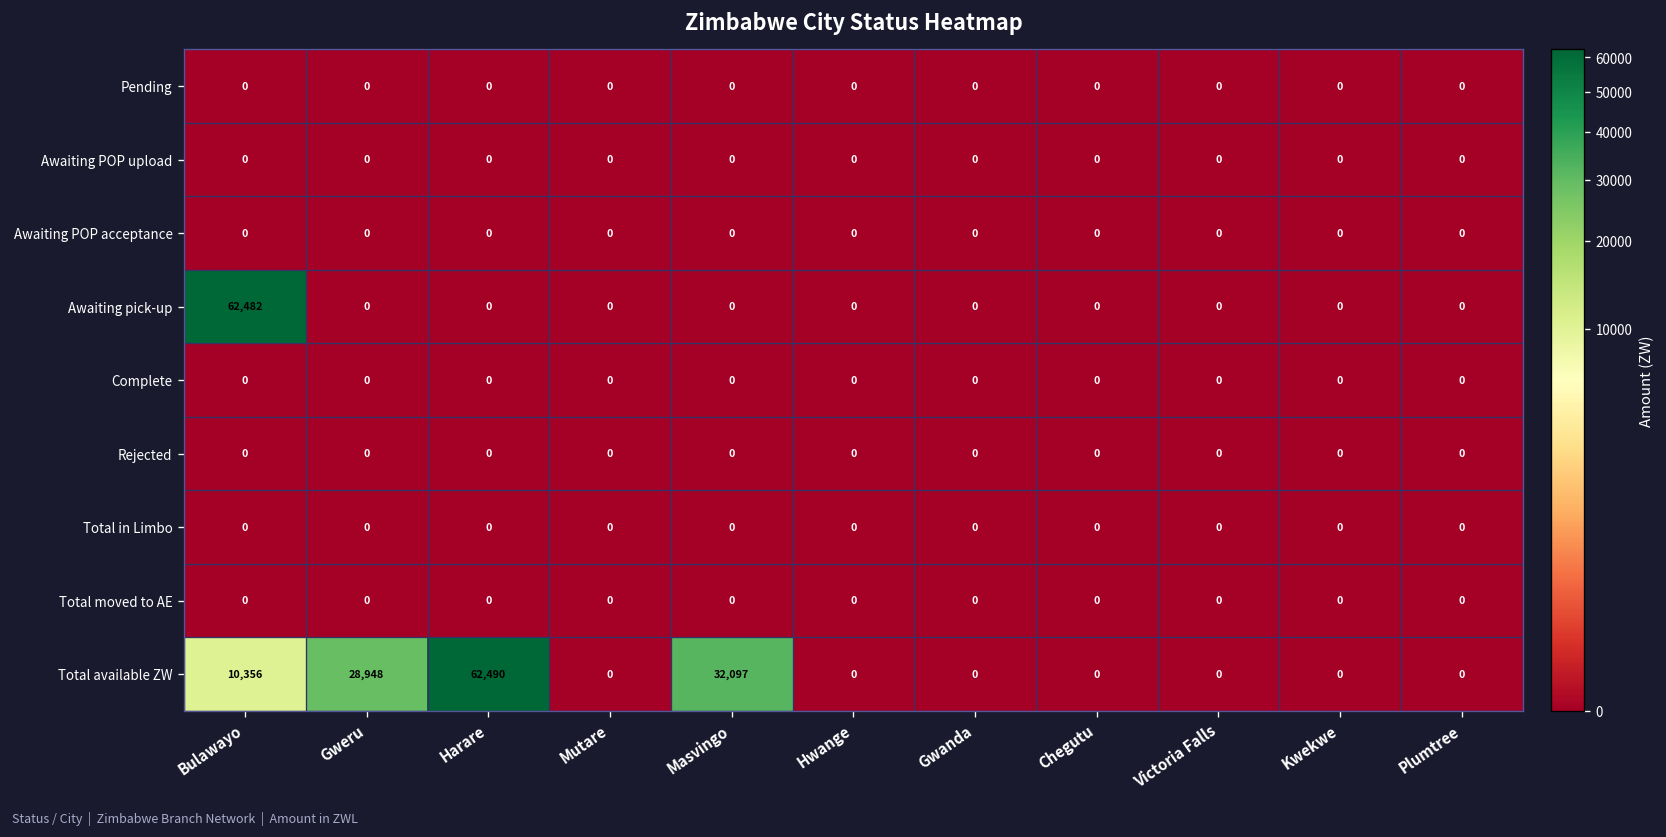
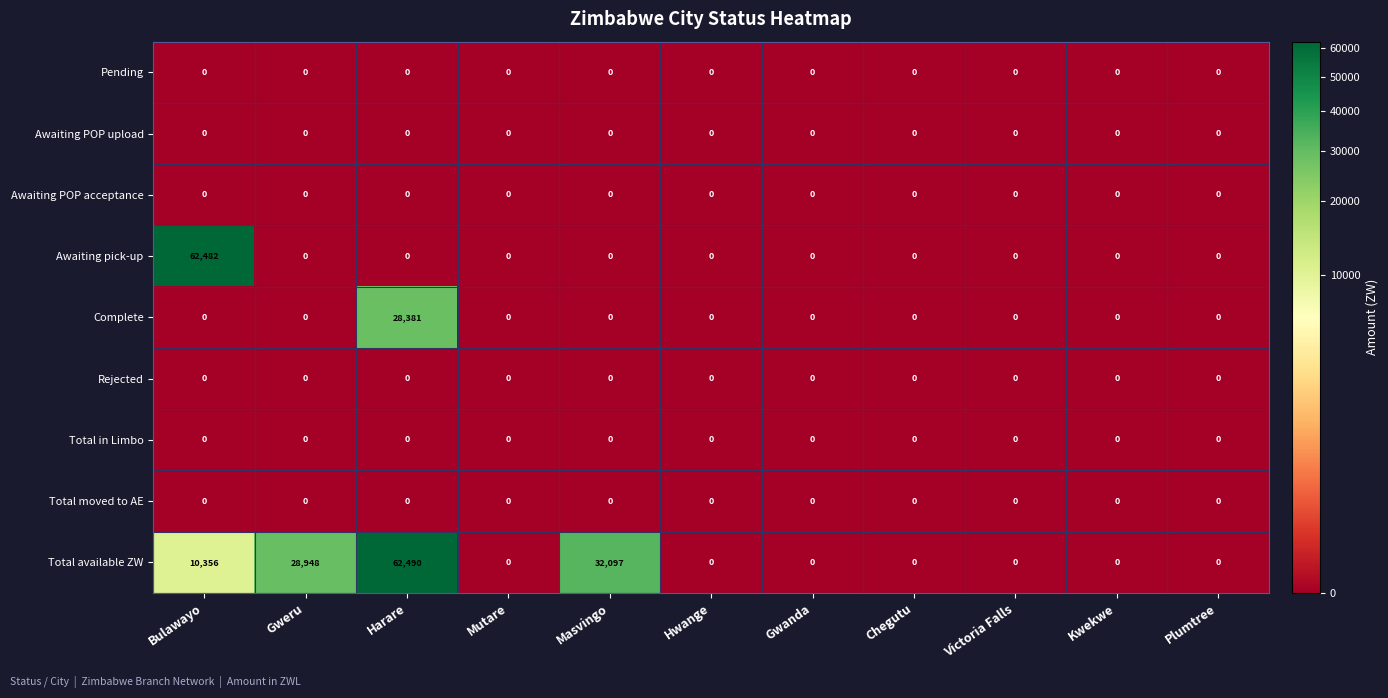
Complete, Harare: 0 -> 28,381
